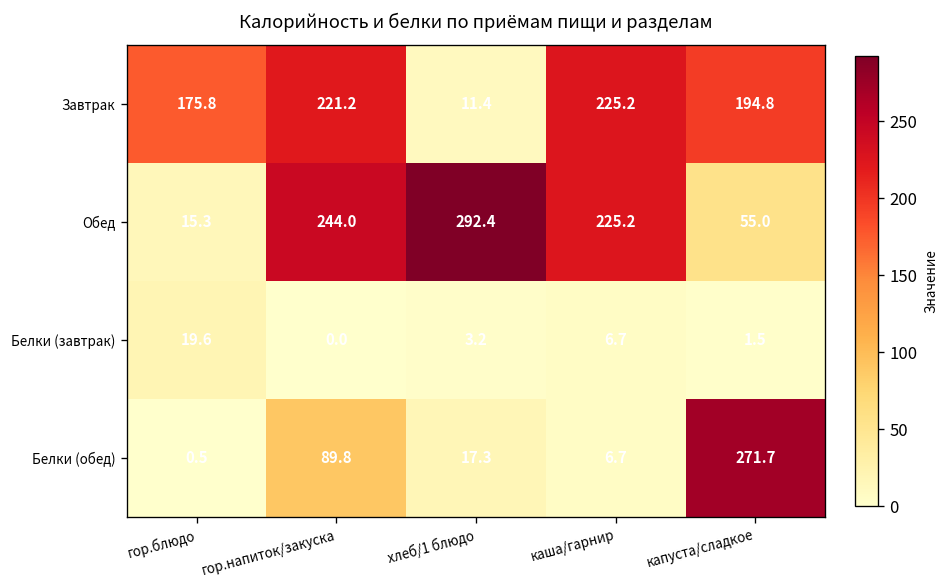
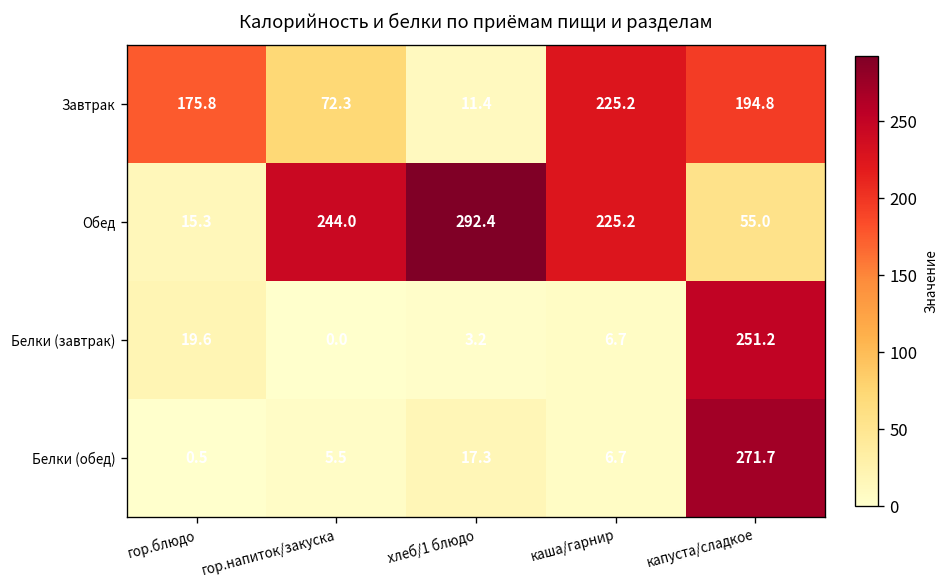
Завтрак, гор.напиток/закуска: 221.2 -> 72.3
Белки (завтрак), капуста/сладкое: 1.5 -> 251.2
Белки (обед), гор.напиток/закуска: 89.8 -> 5.5
